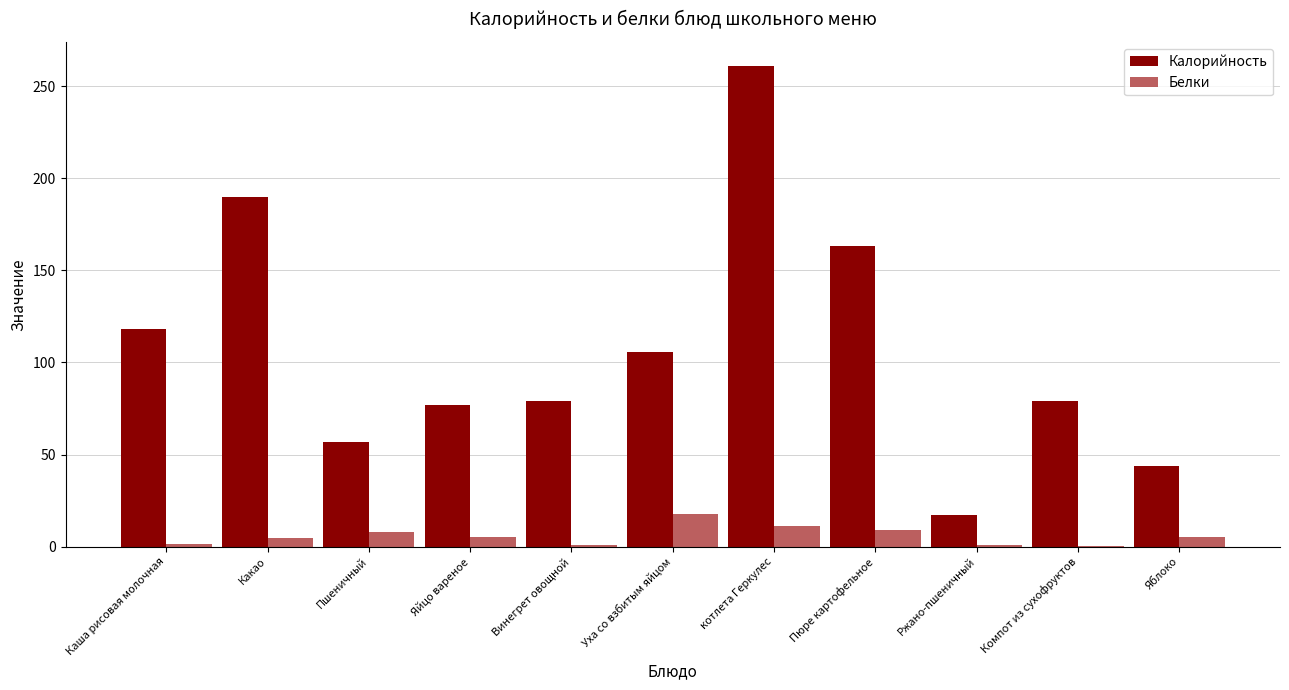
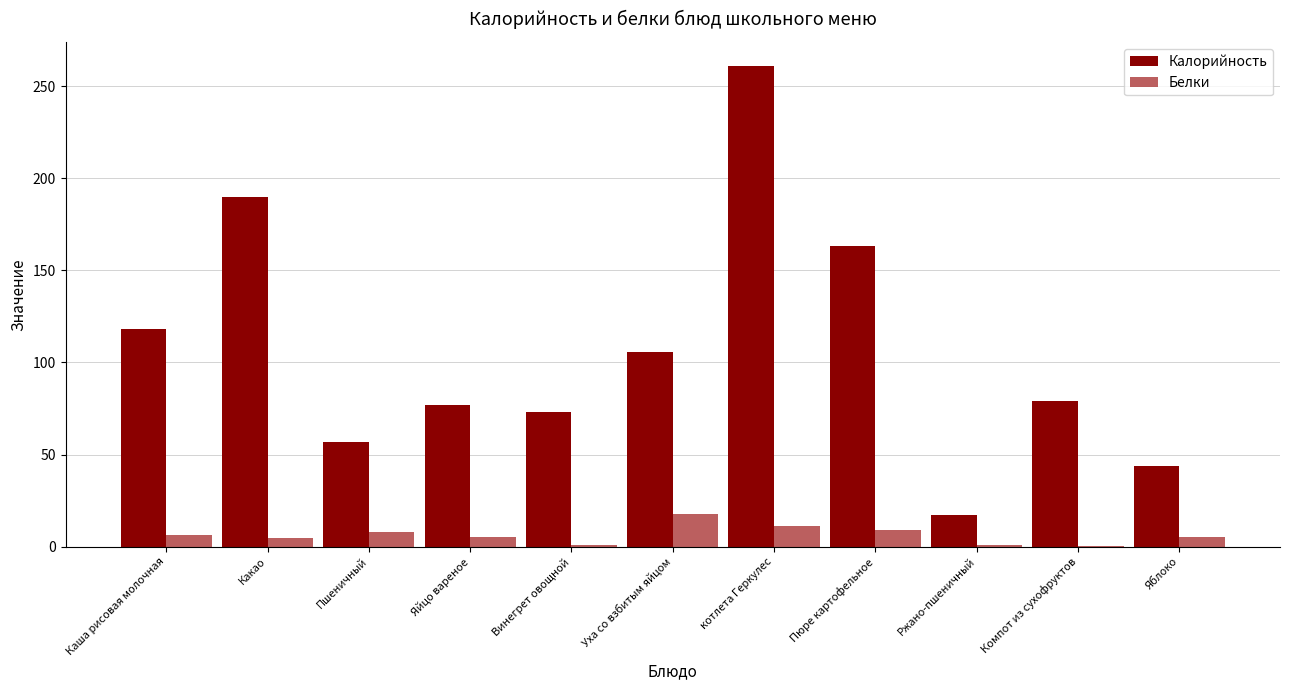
Белки, Каша рисовая молочная: 2 -> 6
Калорийность, Винегрет овощной: 79 -> 73
